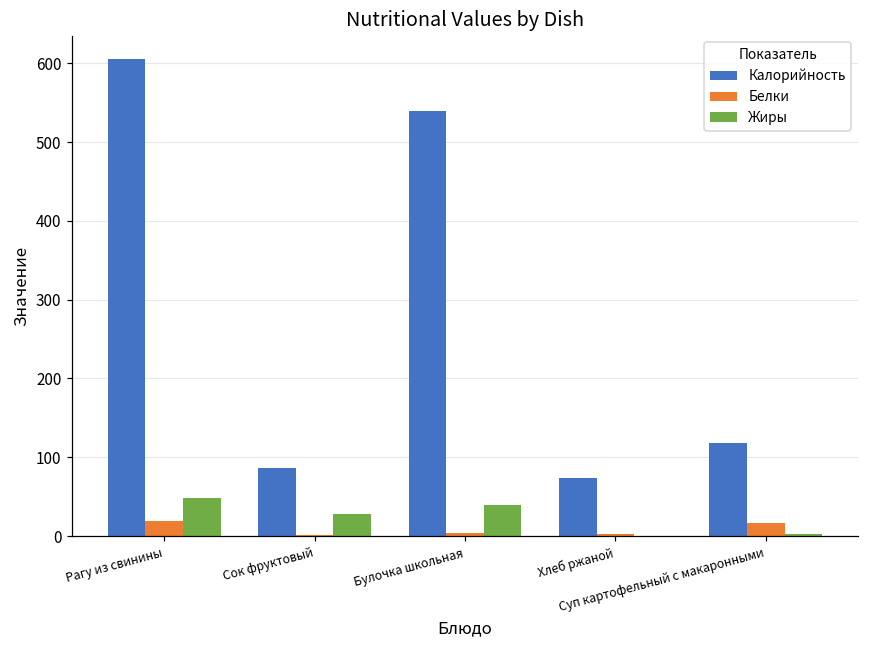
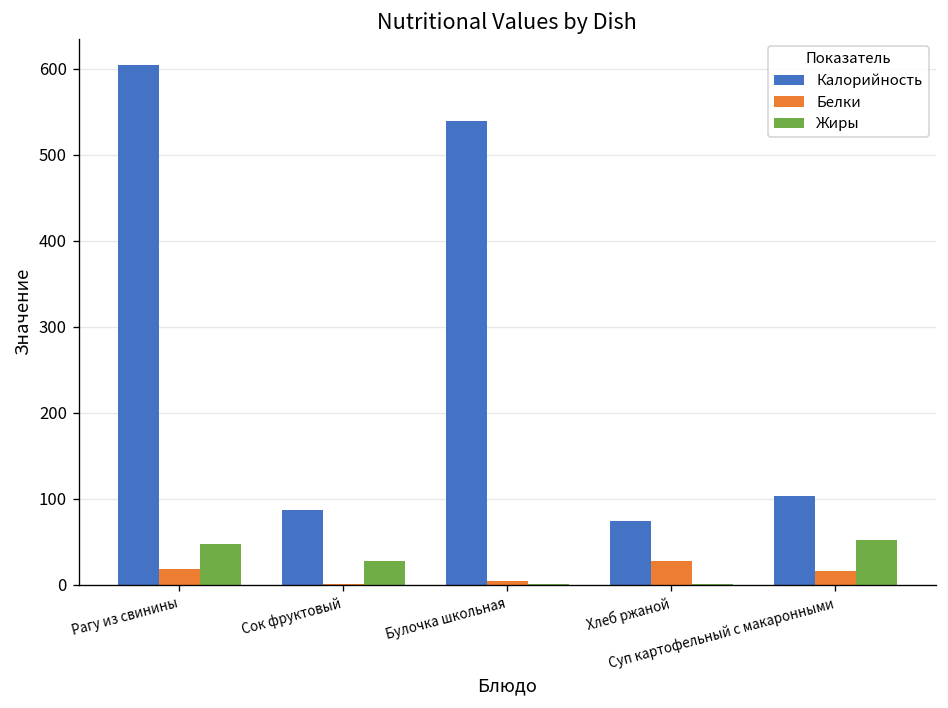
Жиры, Булочка школьная: 40 -> 0
Белки, Хлеб ржаной: 0 -> 30
Калорийность, Суп картофельный с макаронными: 120 -> 100
Жиры, Суп картофельный с макаронными: 0 -> 50
